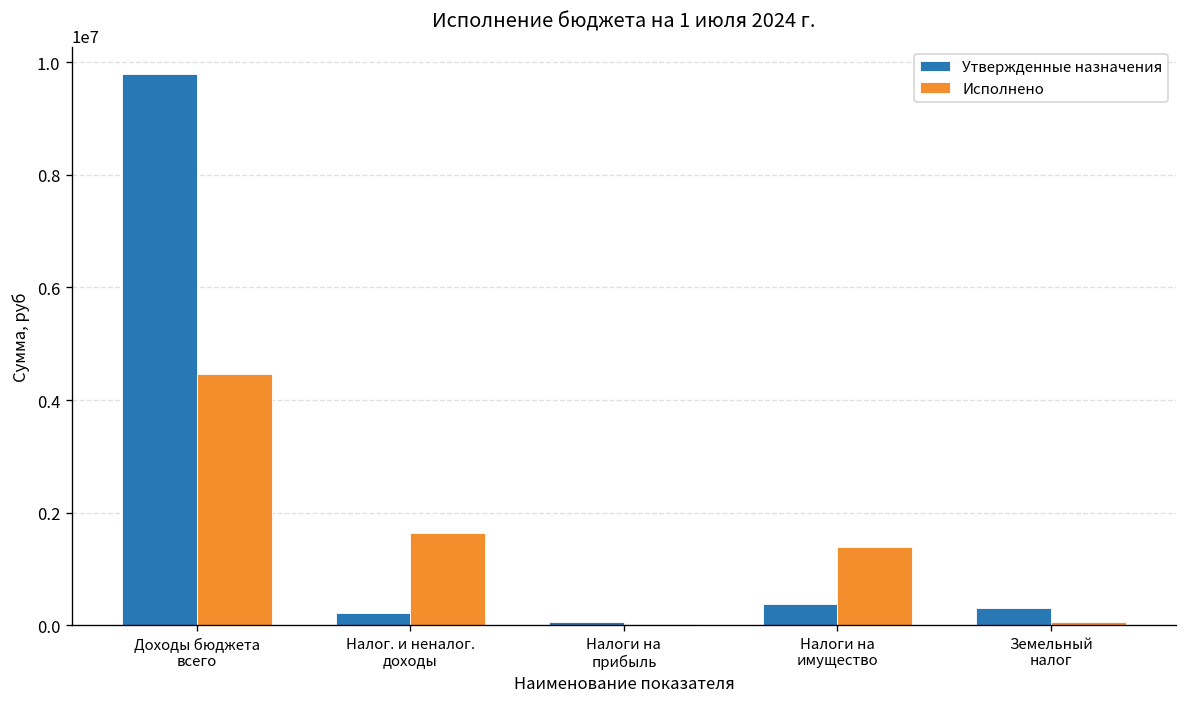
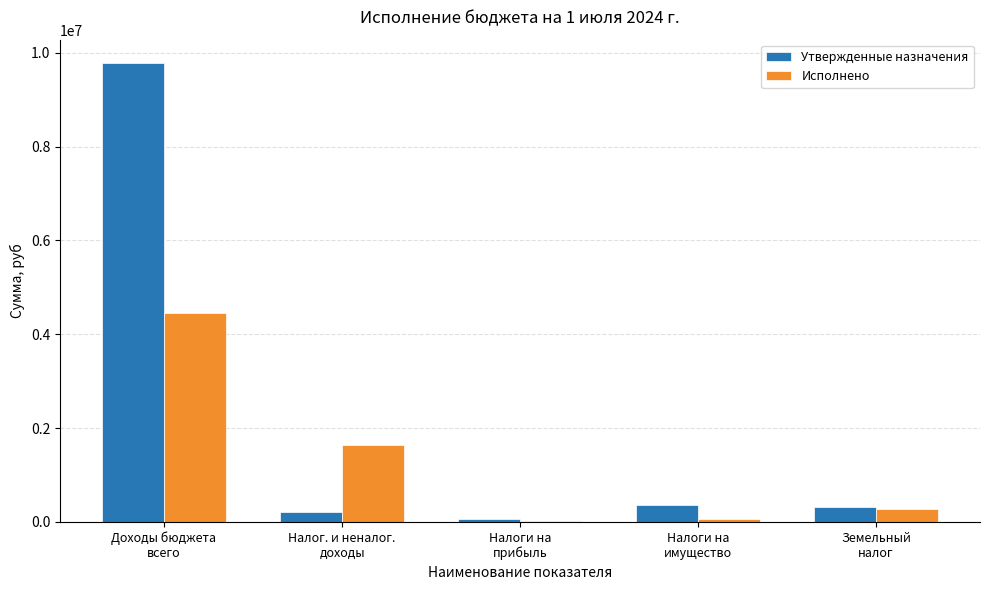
Исполнено, Налоги на имущество: 1400000 -> 100000
Исполнено, Земельный налог: 100000 -> 300000
